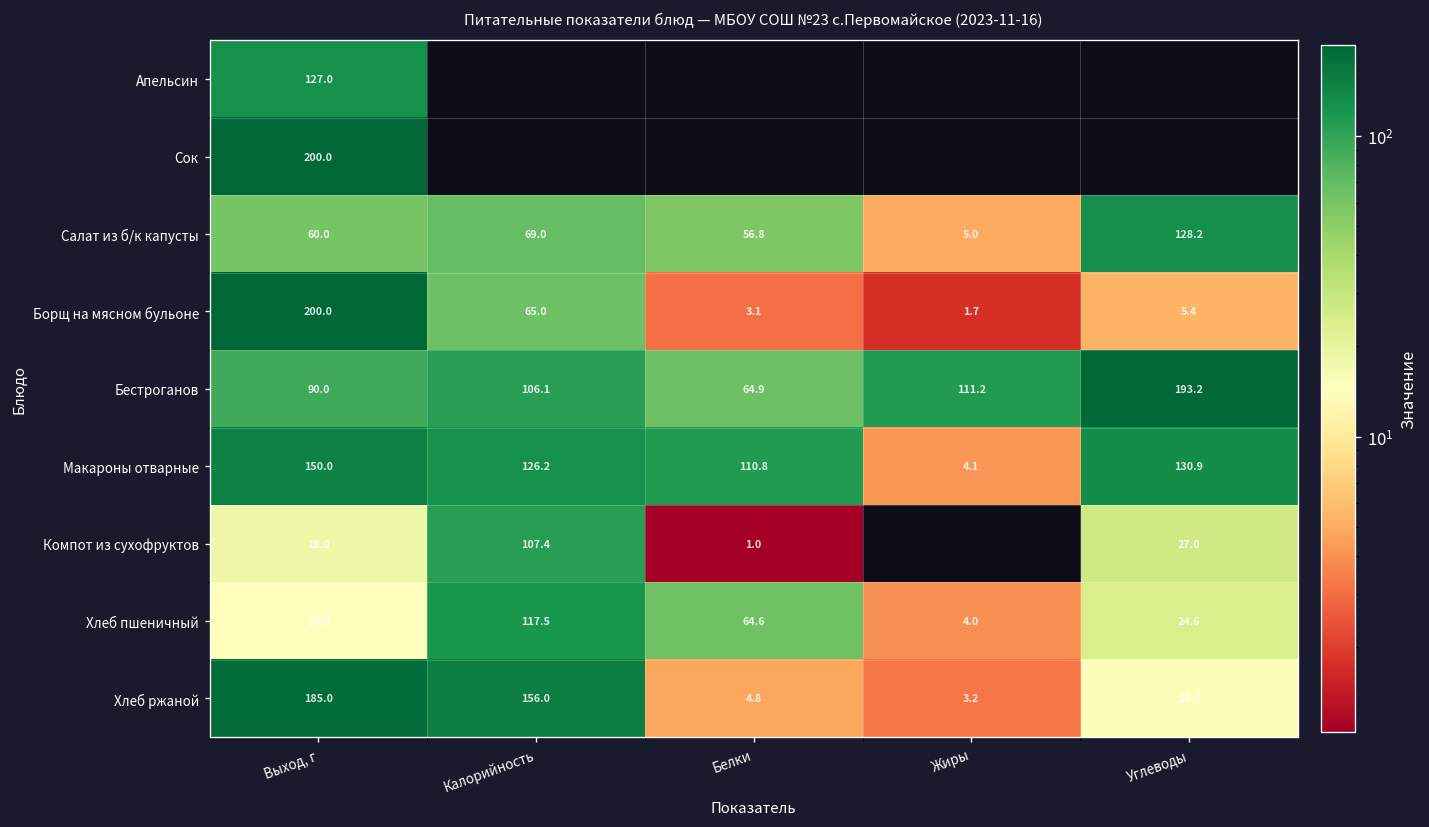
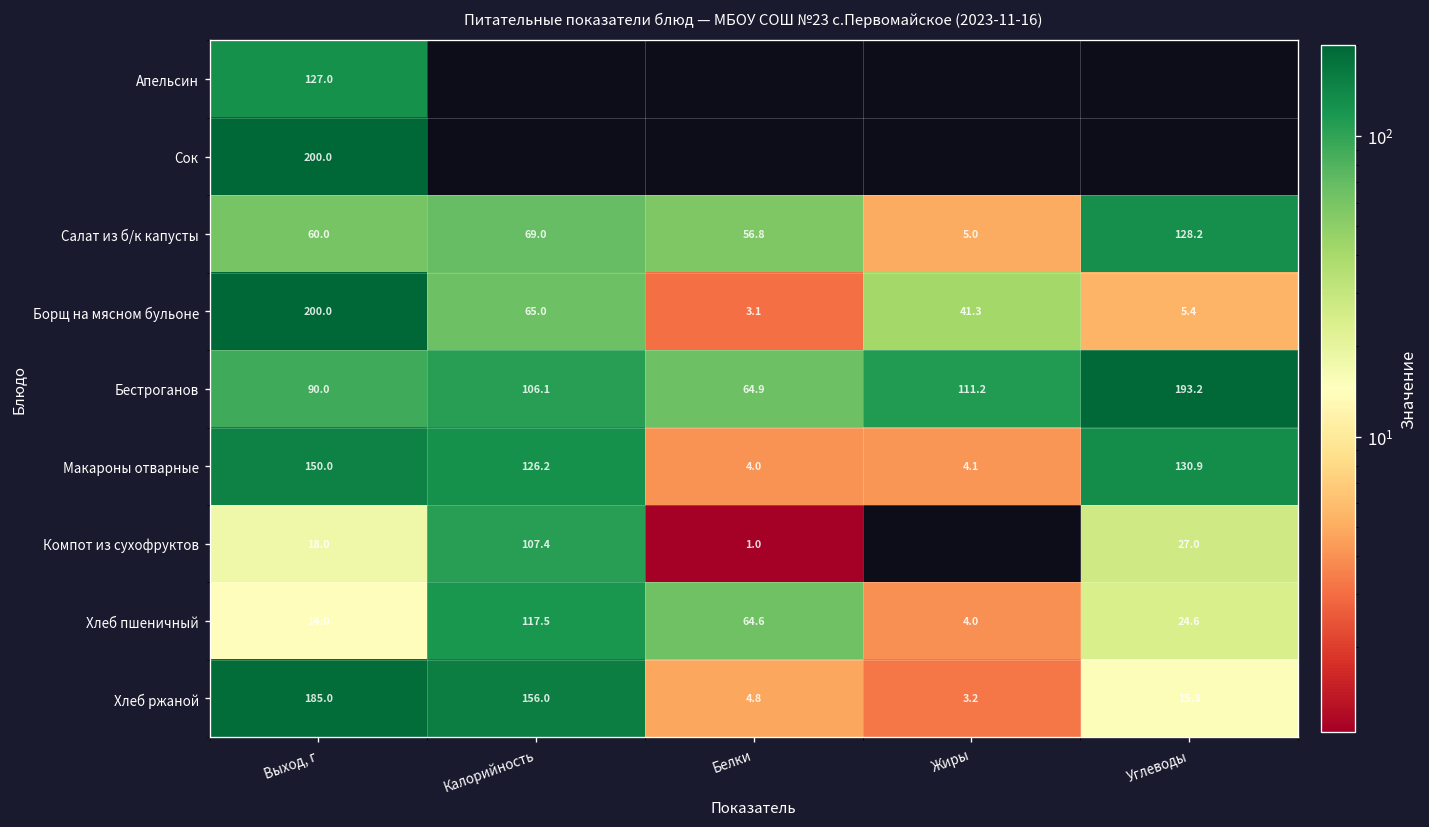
Борщ на мясном бульоне, Жиры: 1.7 -> 41.3
Макароны отварные, Белки: 110.8 -> 4.0
